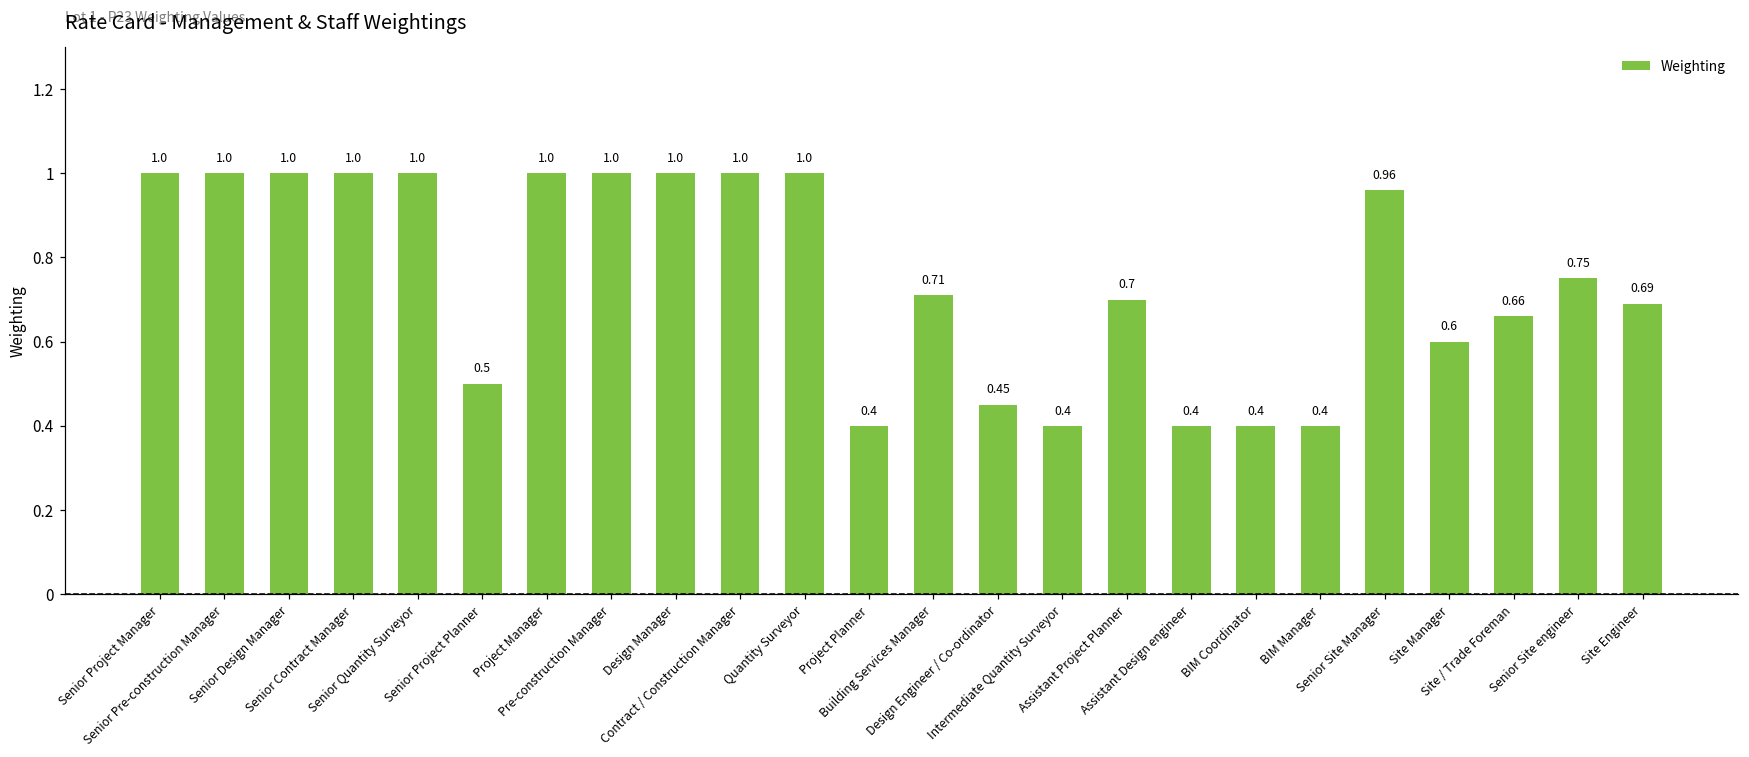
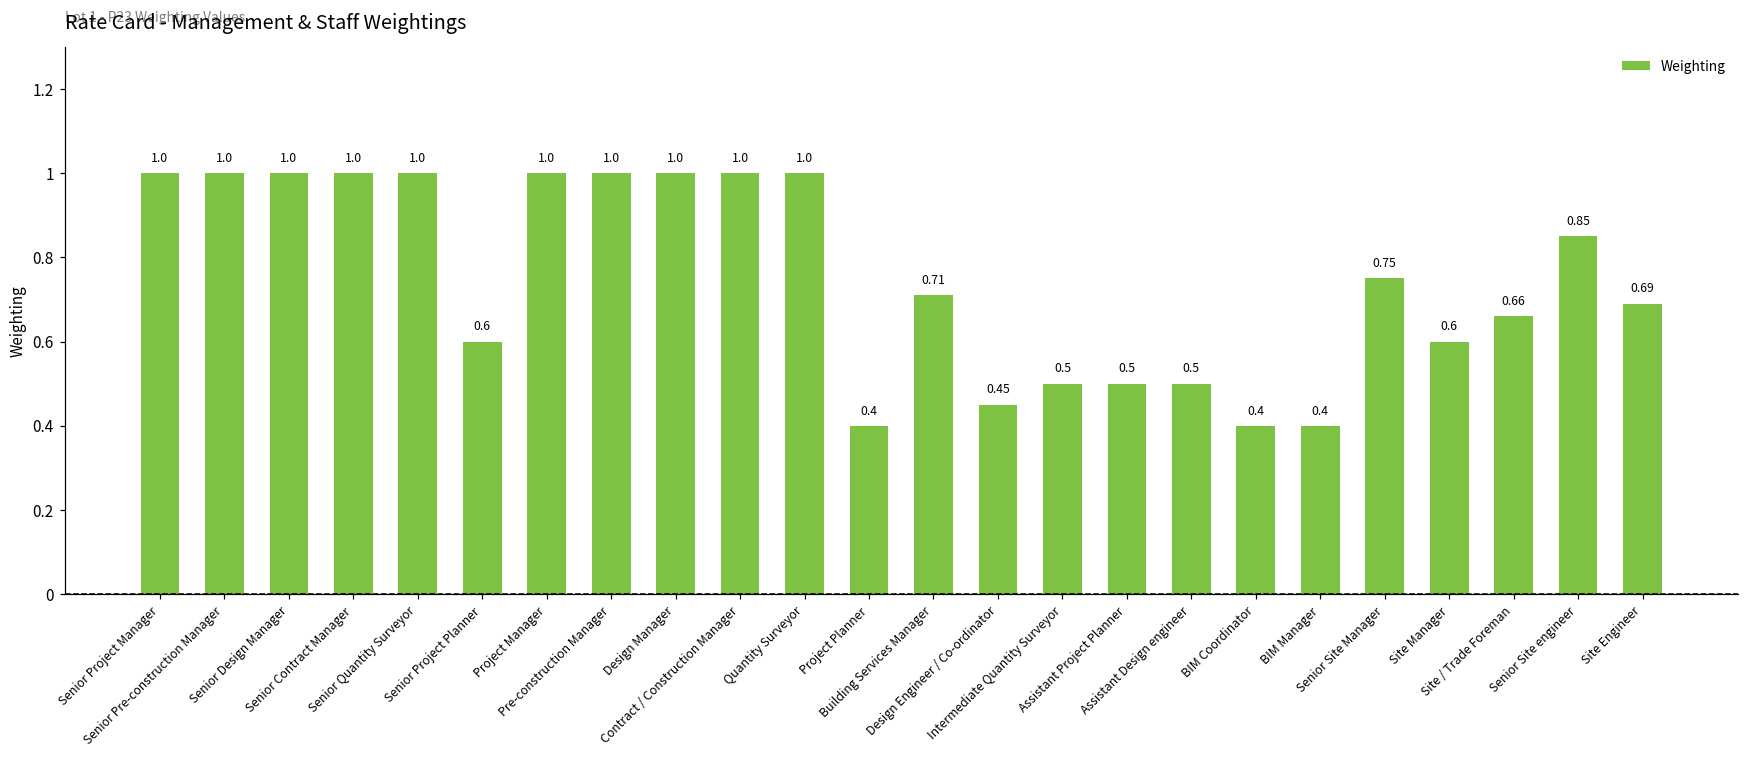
Senior Project Planner: 0.5 -> 0.6
Intermediate Quantity Surveyor: 0.4 -> 0.5
Assistant Project Planner: 0.7 -> 0.5
Assistant Design engineer: 0.4 -> 0.5
Senior Site Manager: 0.96 -> 0.75
Senior Site engineer: 0.75 -> 0.85
